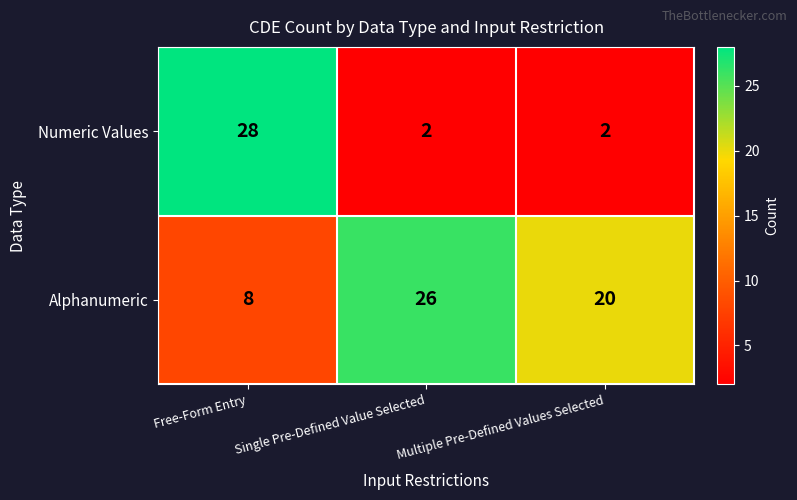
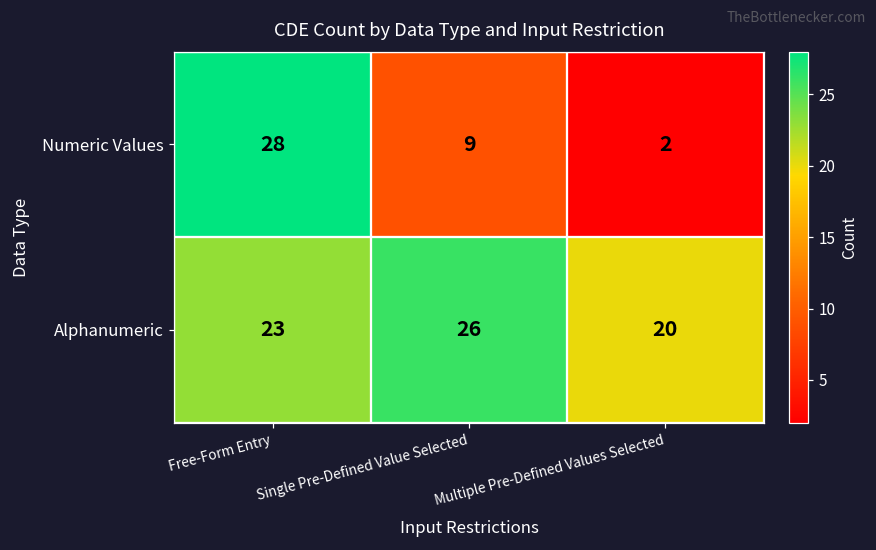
Numeric Values, Single Pre-Defined Value Selected: 2 -> 9
Alphanumeric, Free-Form Entry: 8 -> 23
